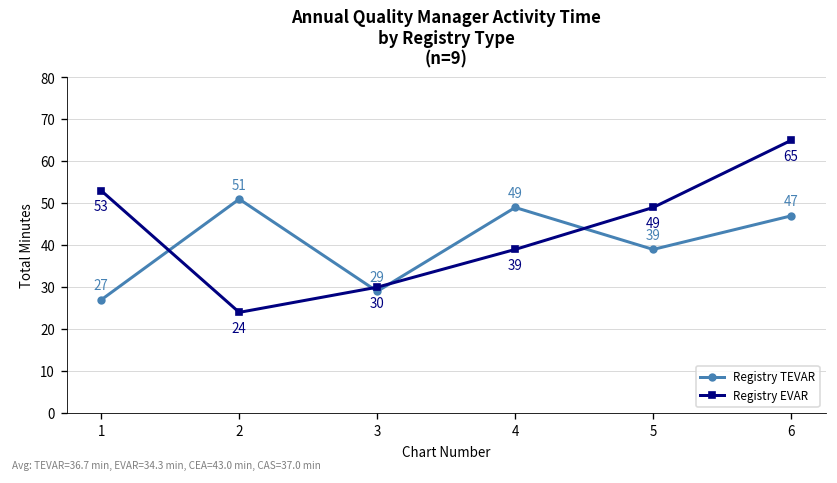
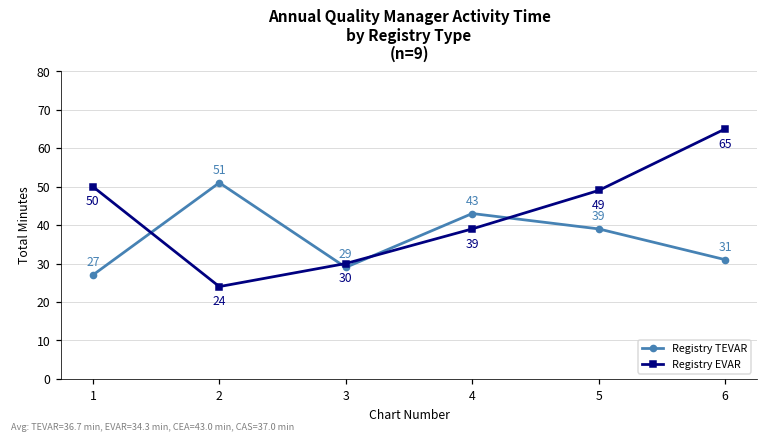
Registry EVAR, 1: 53 -> 50
Registry TEVAR, 4: 49 -> 43
Registry TEVAR, 6: 47 -> 31
